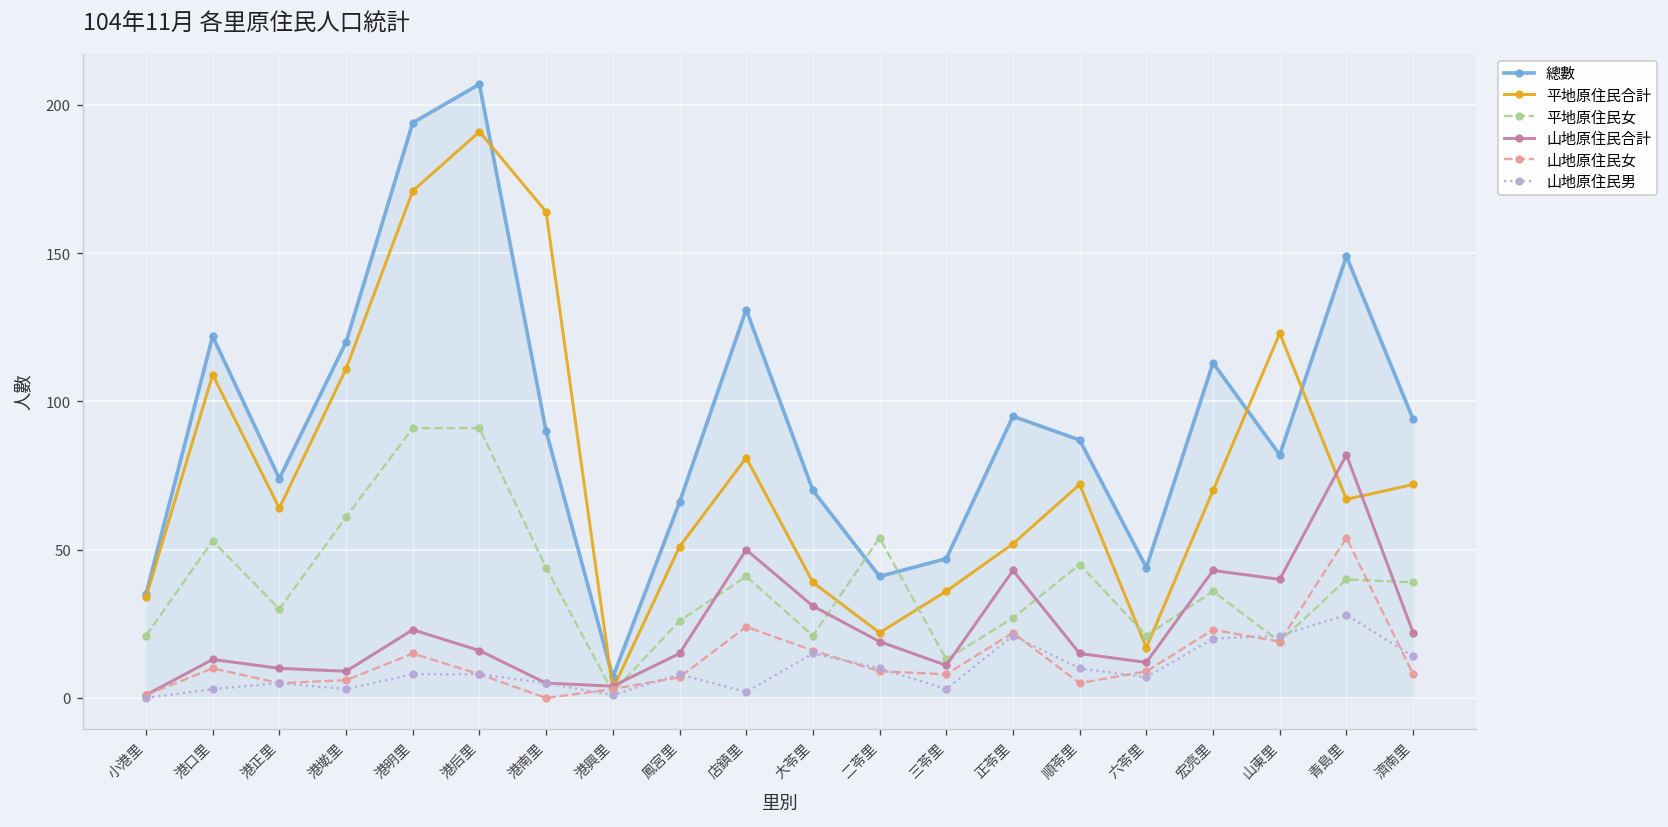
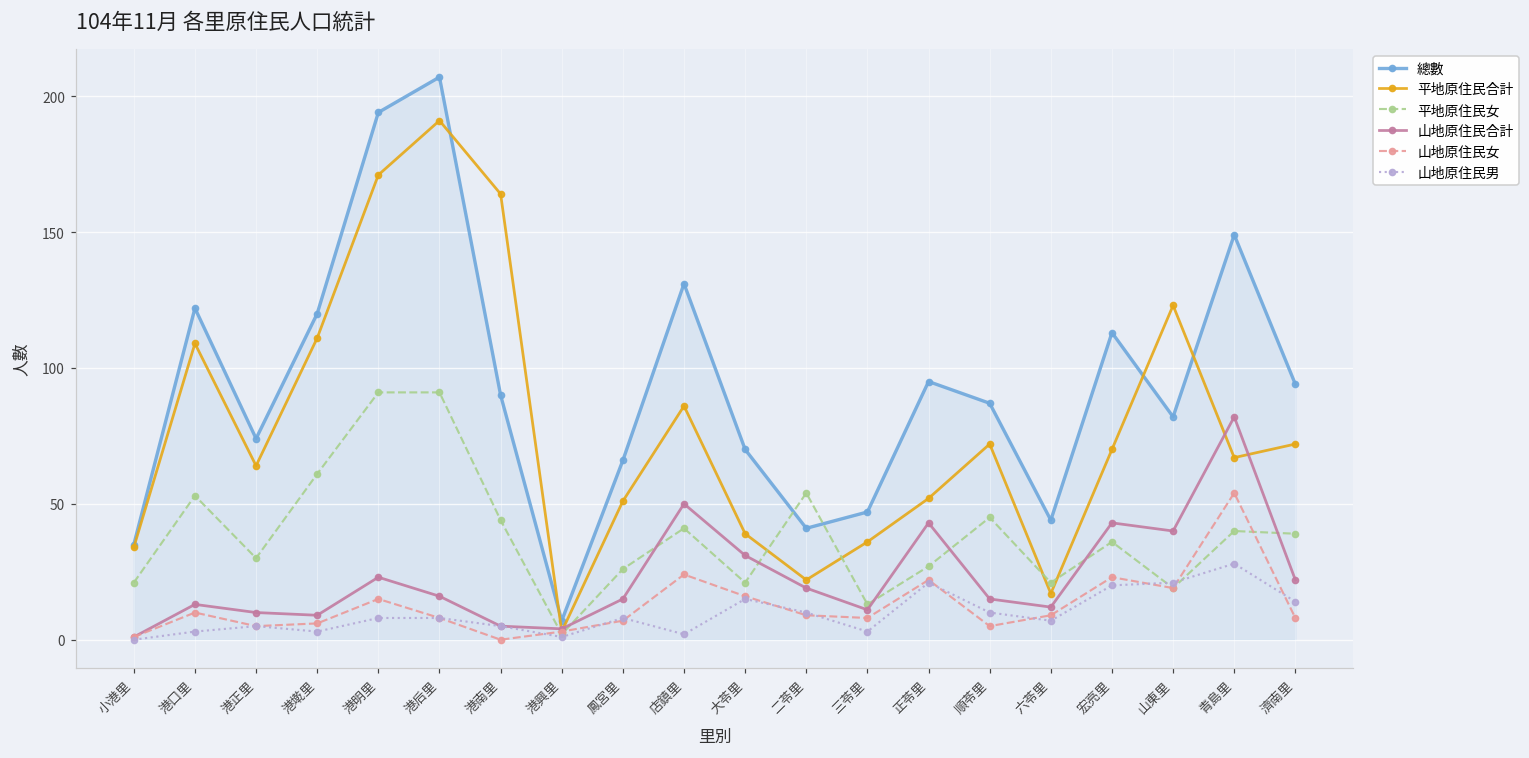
平地原住民合計, 店鎮里: 81 -> 86
